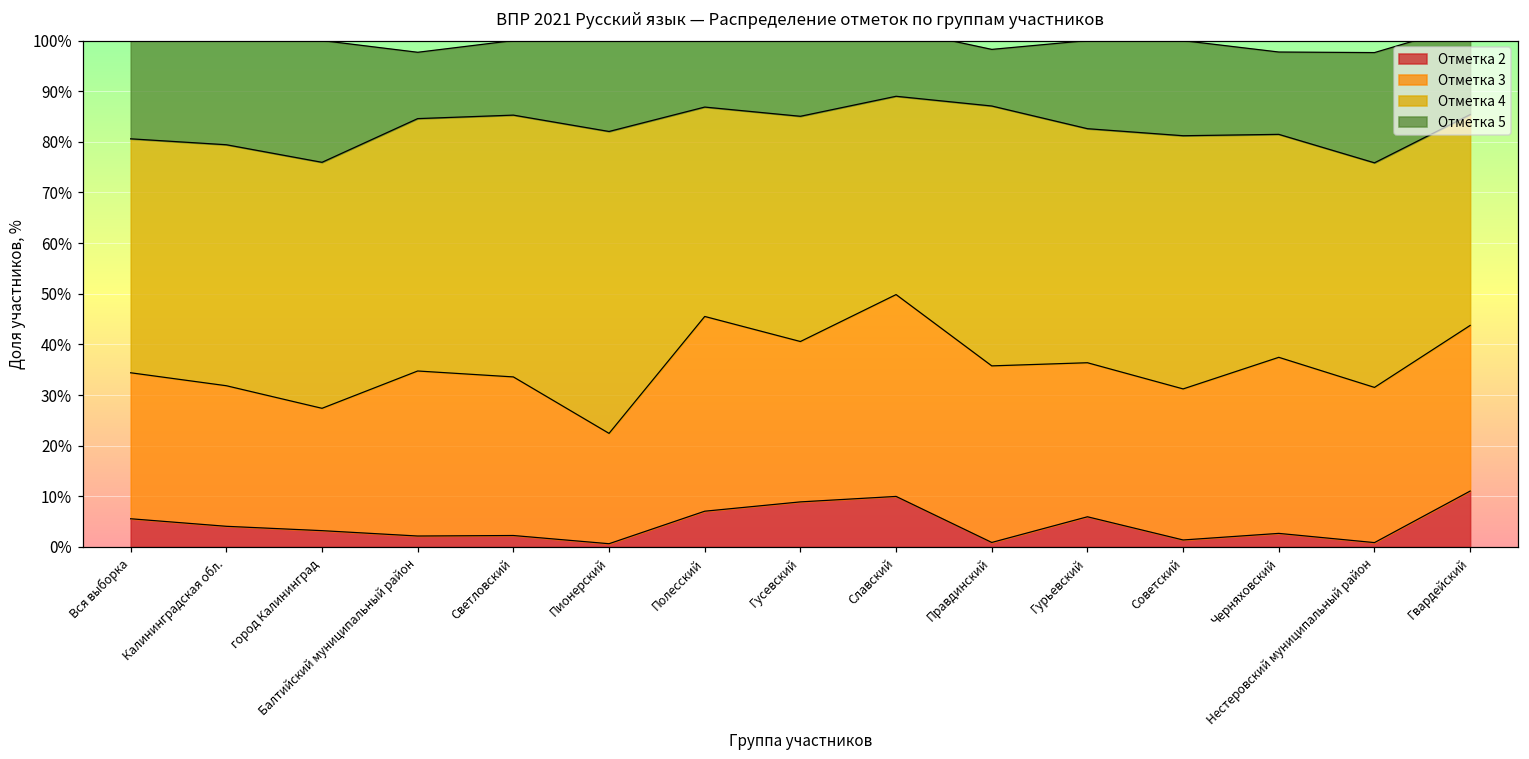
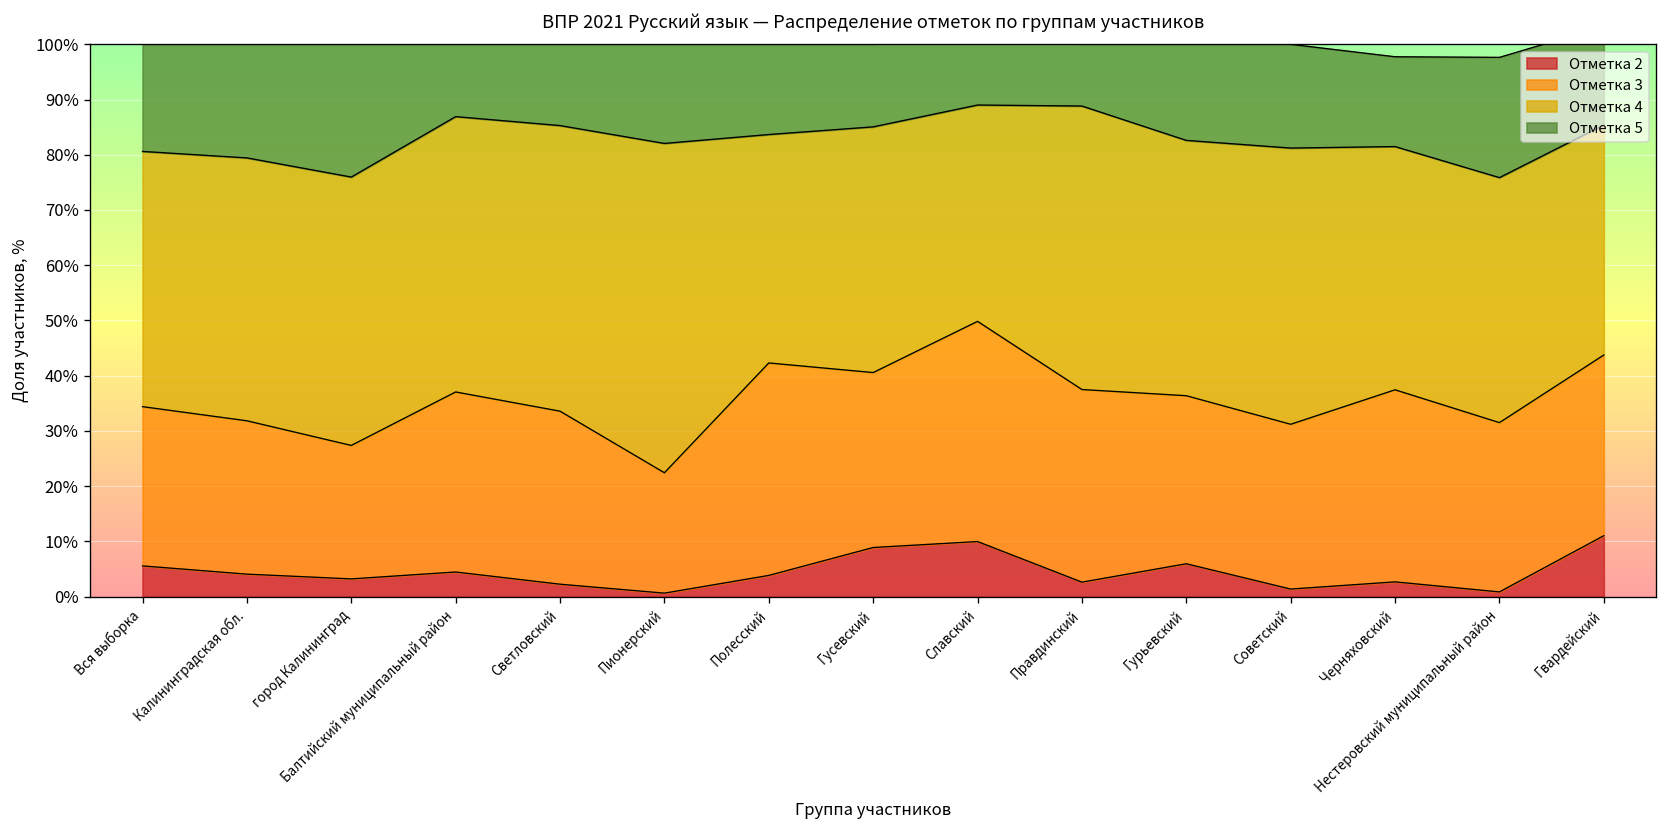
Отметка 2, Балтийский муниципальный район: 2% -> 4%
Отметка 2, Полесский: 7% -> 4%
Отметка 2, Правдинский: 1% -> 3%
